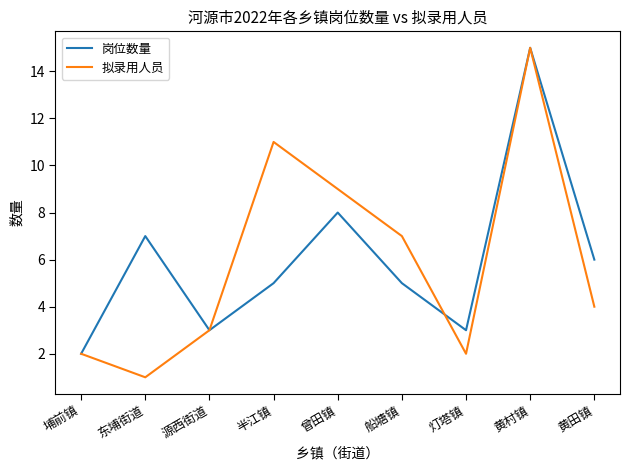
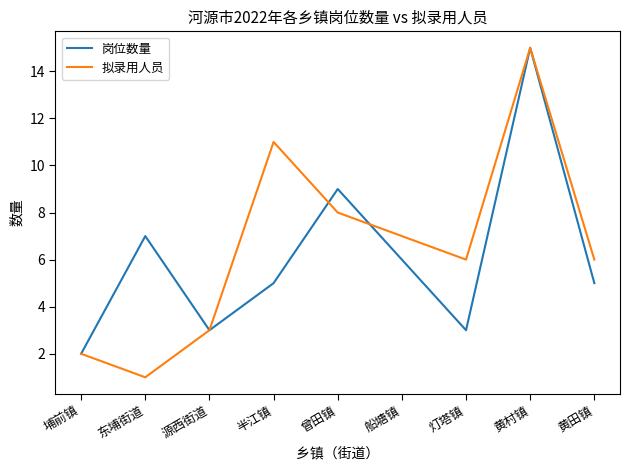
岗位数量, 曾田镇: 8 -> 9
拟录用人员, 曾田镇: 9 -> 8
岗位数量, 船塘镇: 5 -> 6
拟录用人员, 灯塔镇: 2 -> 6
岗位数量, 黄田镇: 6 -> 5
拟录用人员, 黄田镇: 4 -> 6
